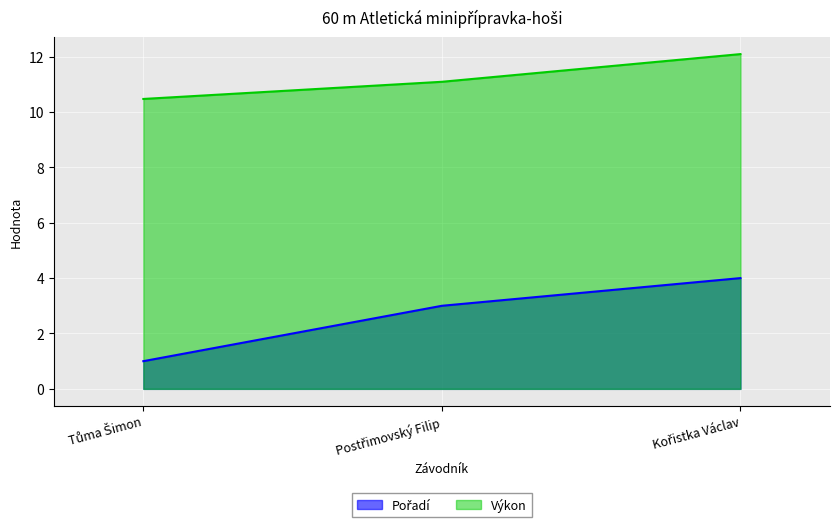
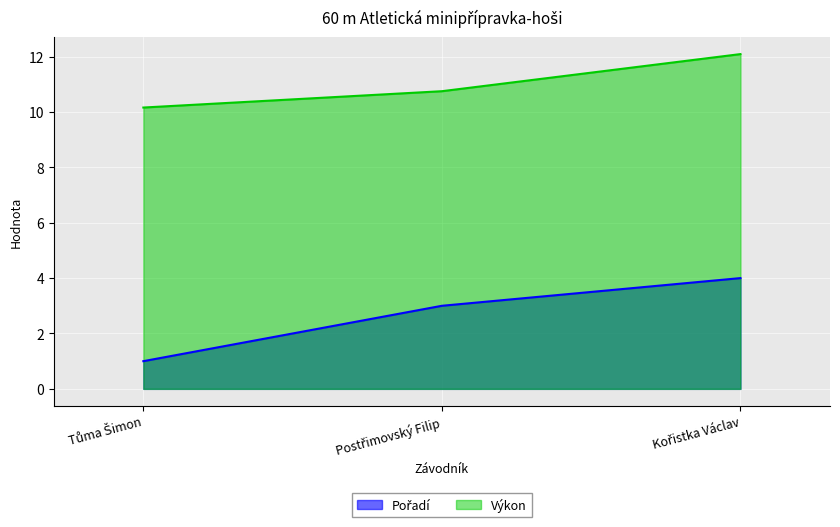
Výkon, Tůma Šimon: 10.5 -> 10.2
Výkon, Postřimovský Filip: 11.1 -> 10.8
